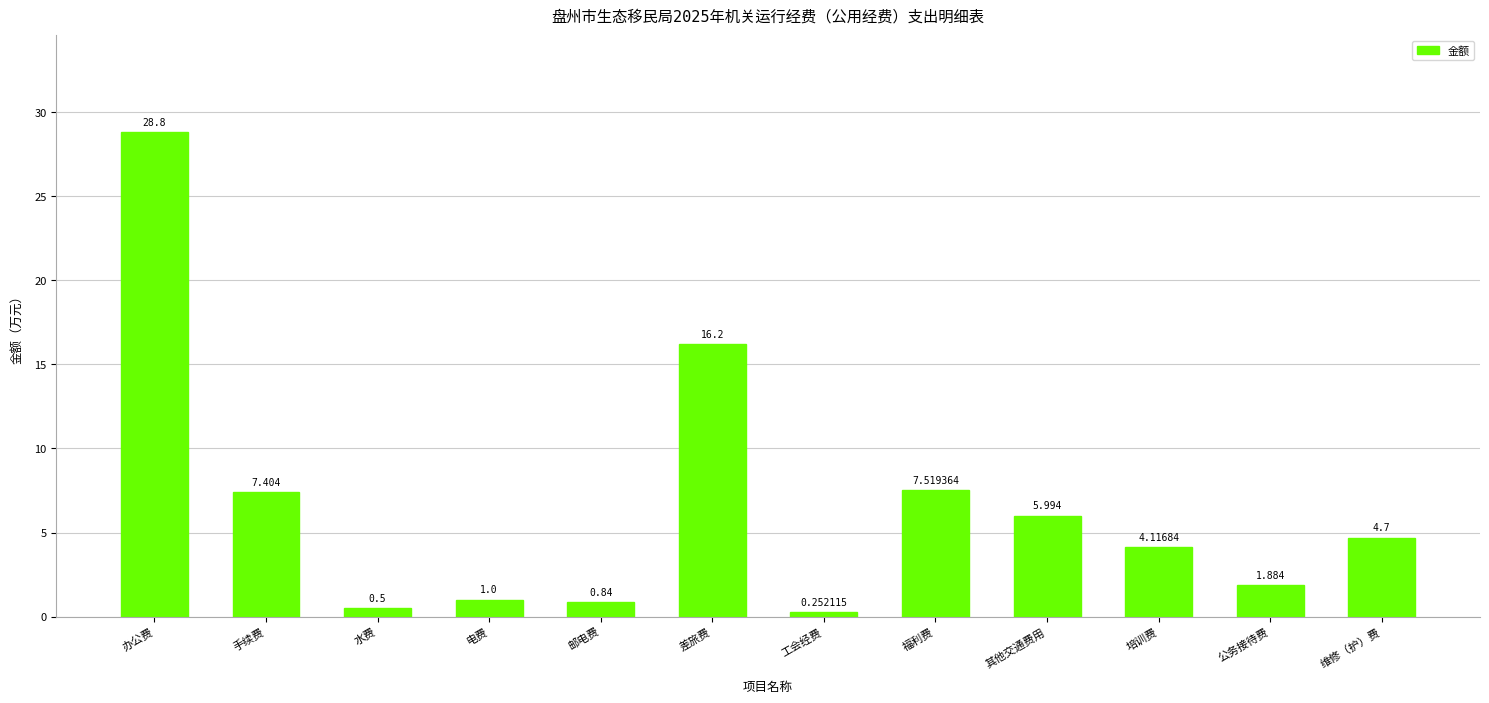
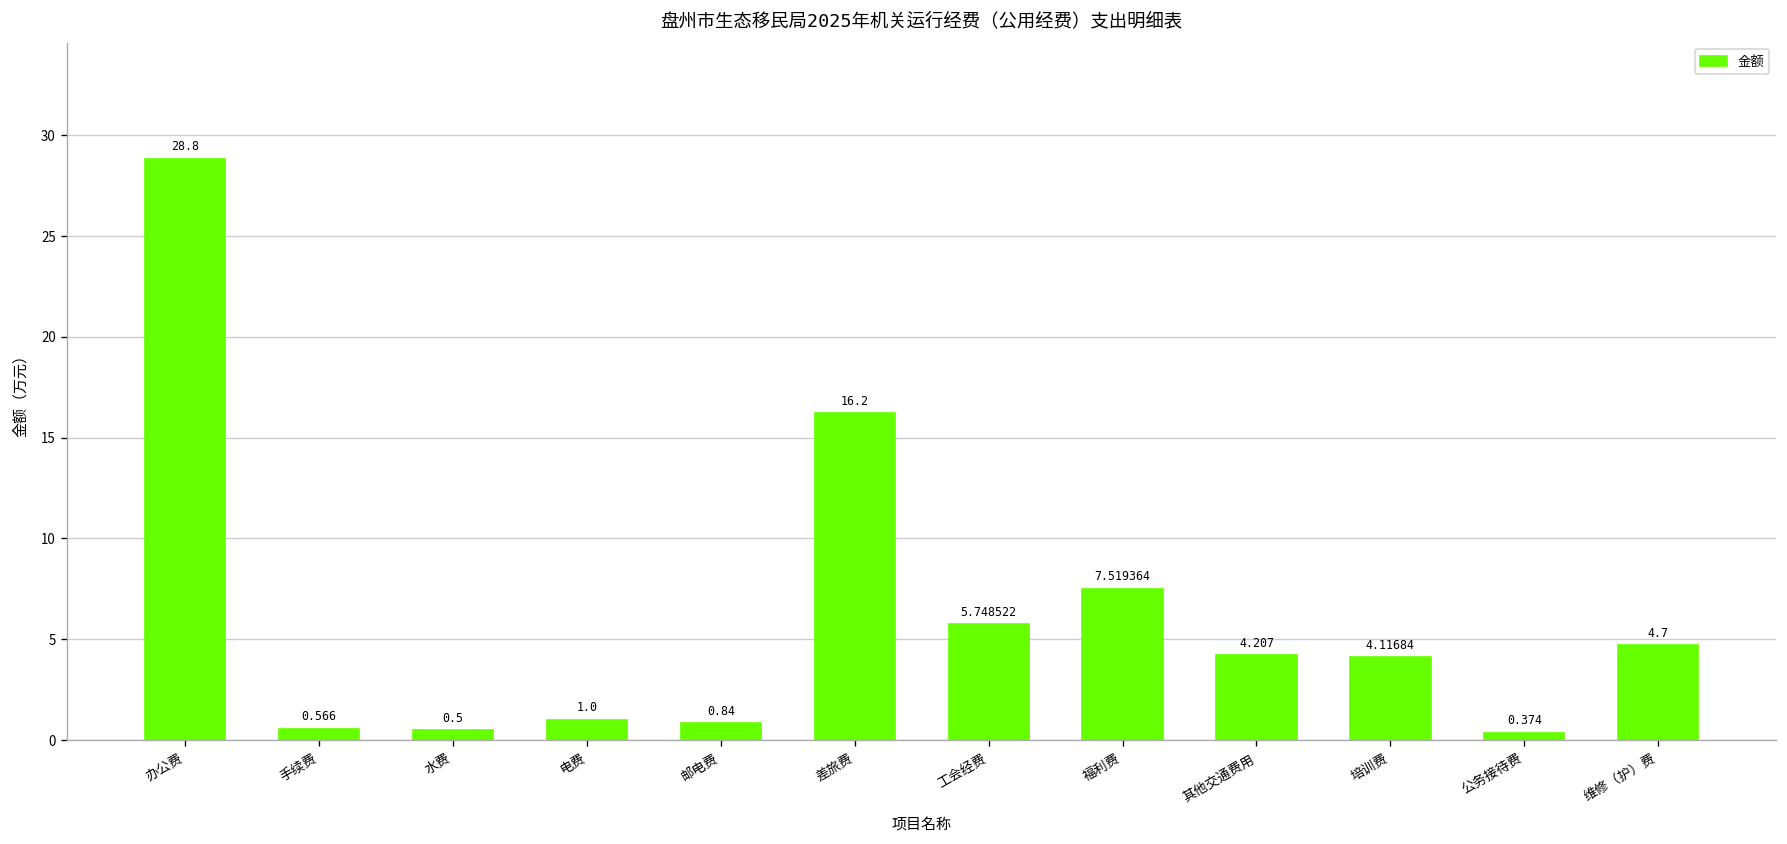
手续费: 7.404 -> 0.566
工会经费: 0.252115 -> 5.748522
其他交通费用: 5.994 -> 4.207
公务接待费: 1.884 -> 0.374
